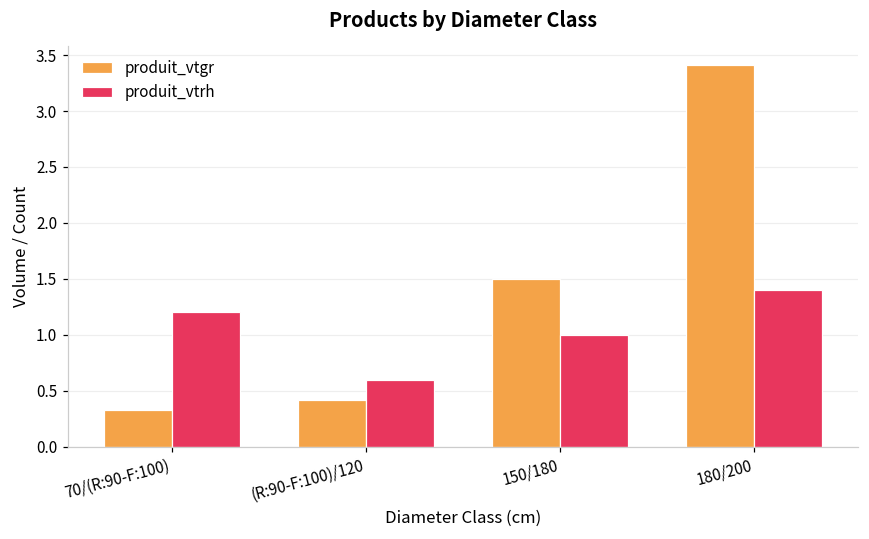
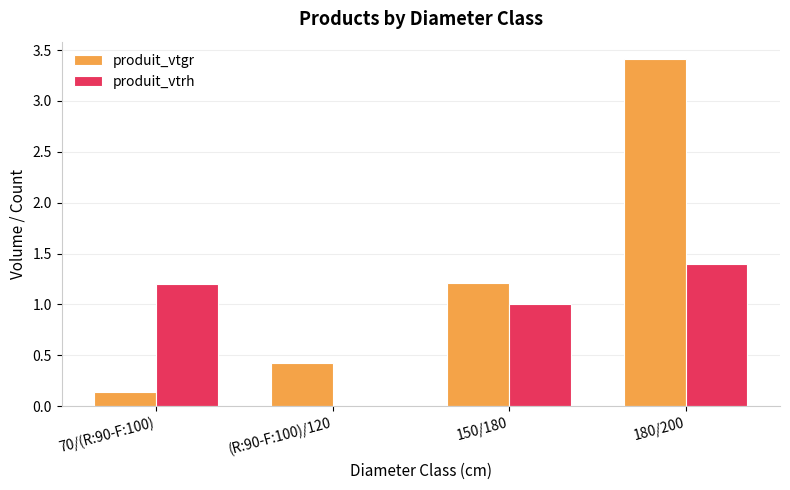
produit_vtgr, 70/(R:90-F:100): 0.33 -> 0.14
produit_vtrh, (R:90-F:100)/120: 0.6 -> 0.0
produit_vtgr, 150/180: 1.50 -> 1.21
